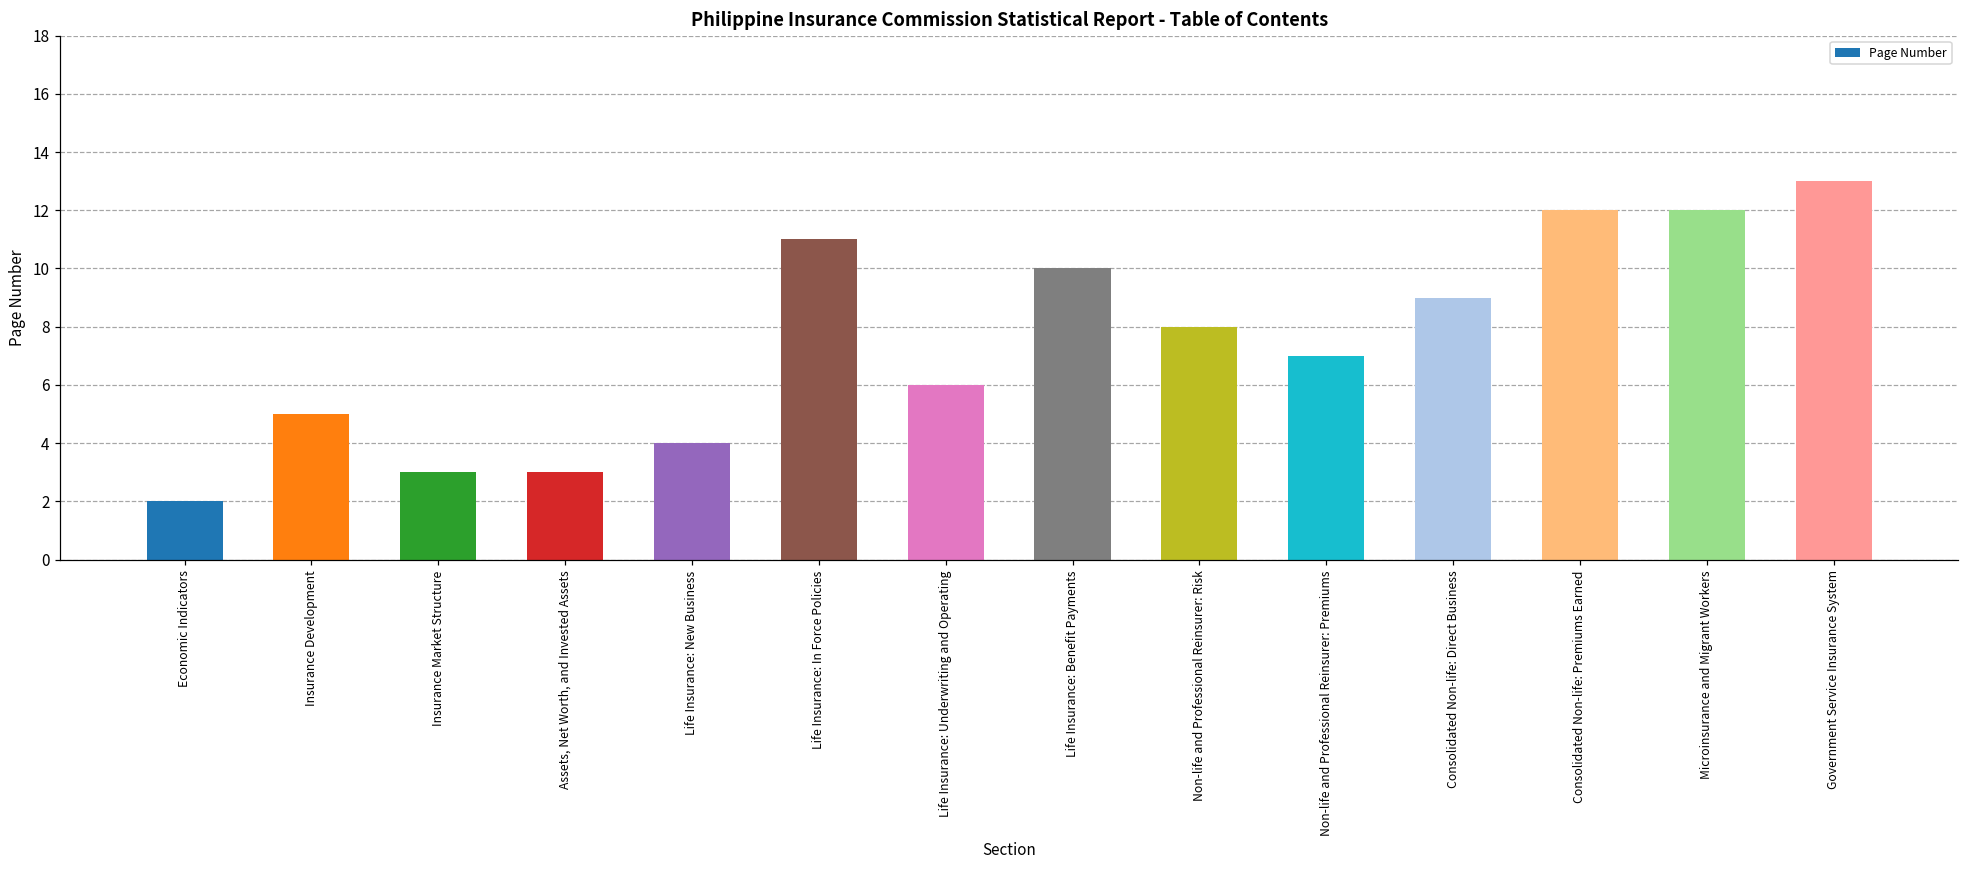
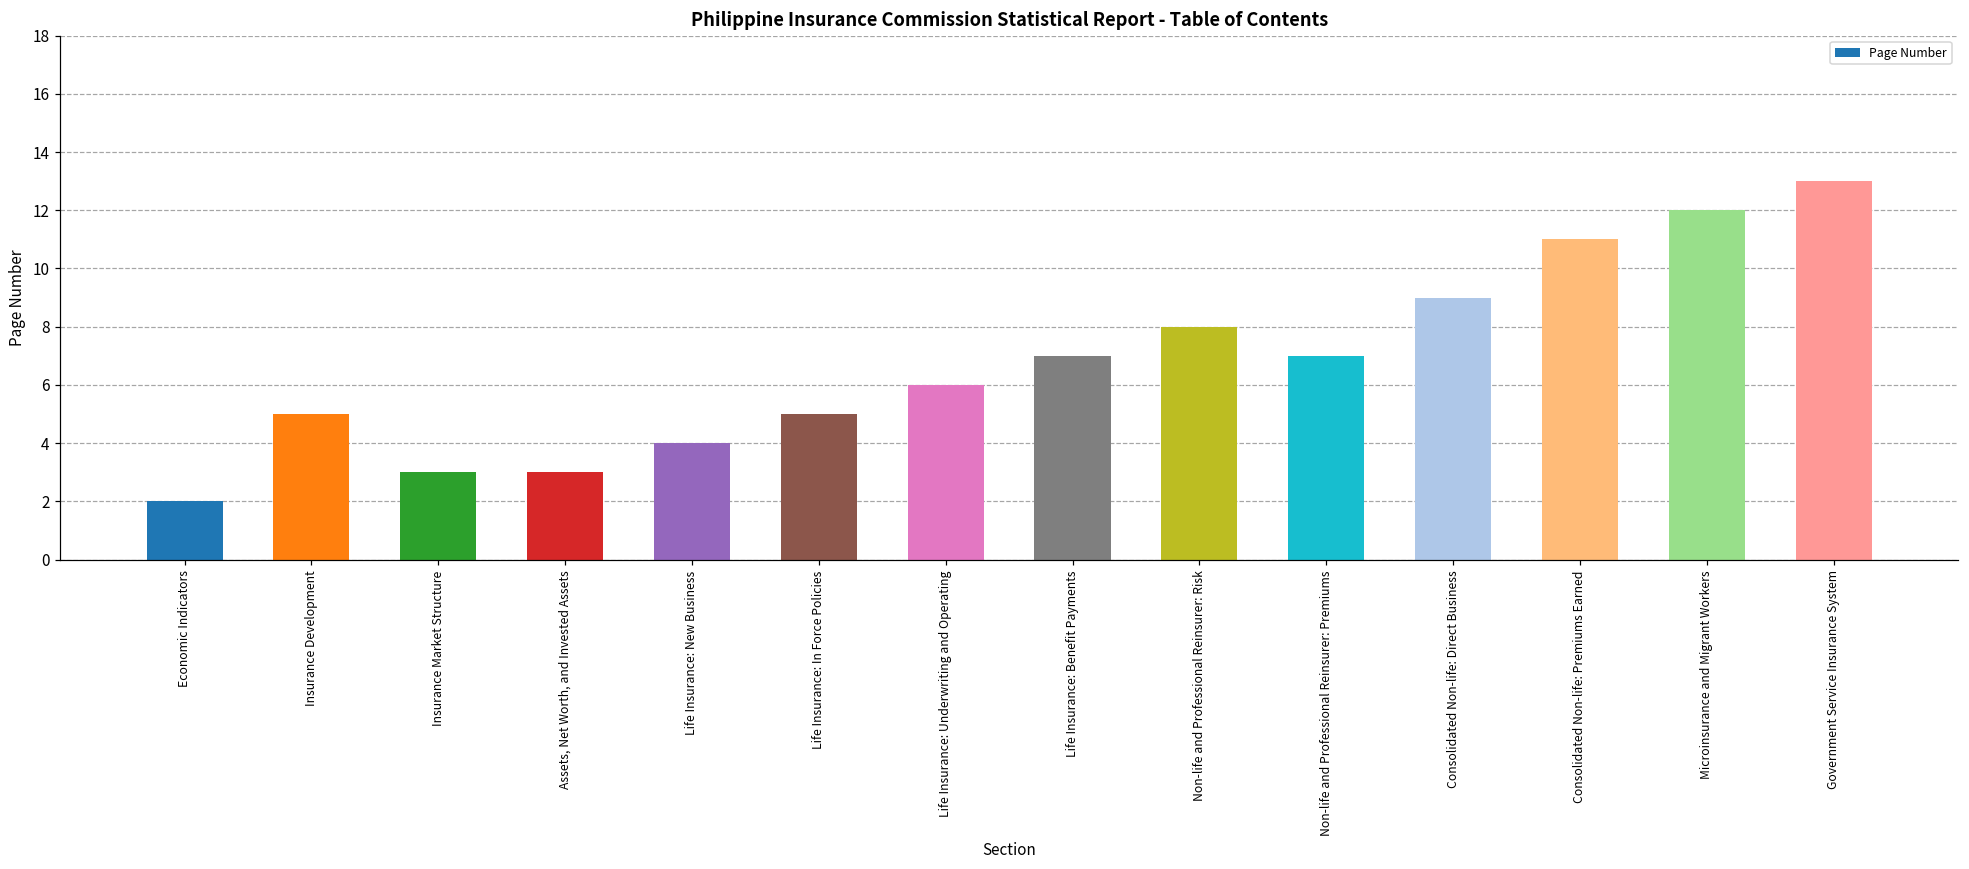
Life Insurance: In Force Policies: 11 -> 5
Life Insurance: Benefit Payments: 10 -> 7
Consolidated Non-life: Premiums Earned: 12 -> 11
